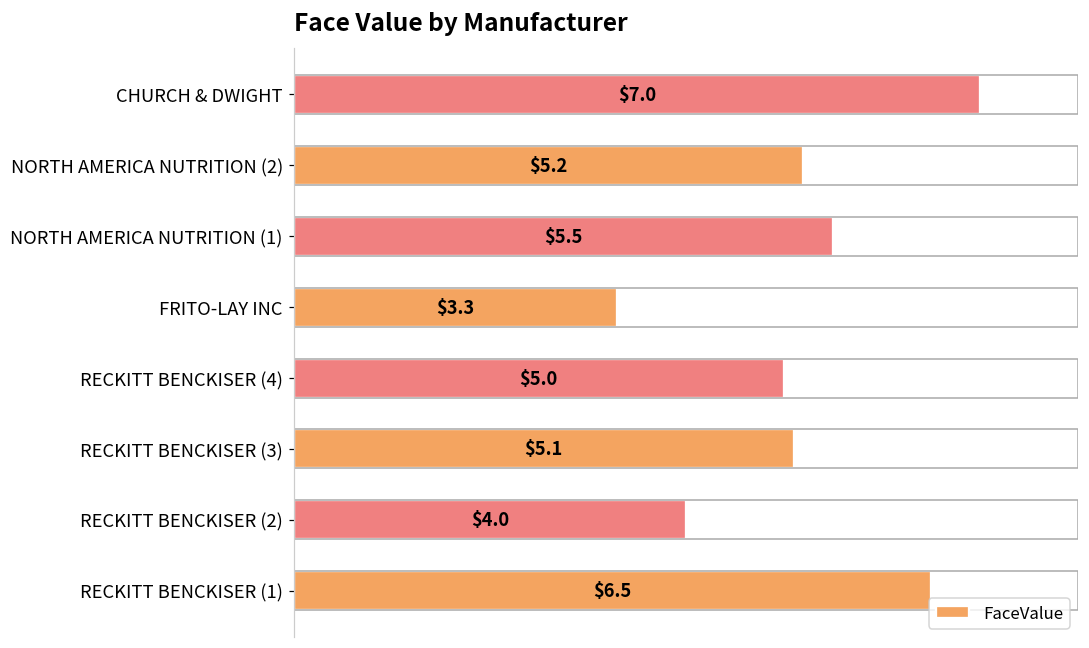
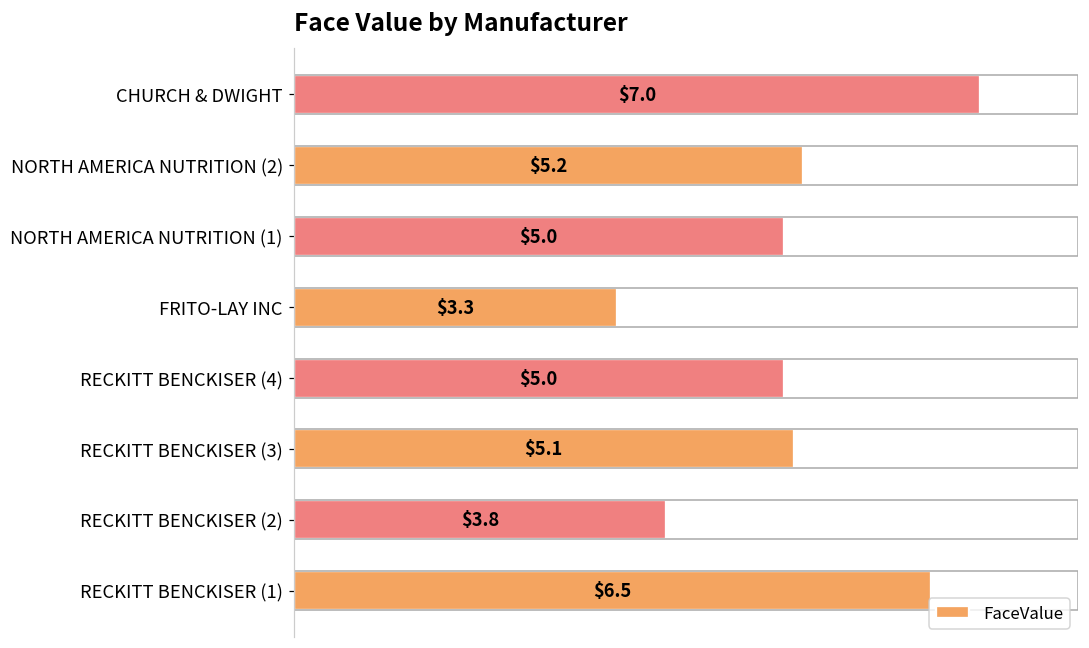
NORTH AMERICA NUTRITION (1): $5.5 -> $5.0
RECKITT BENCKISER (2): $4.0 -> $3.8
